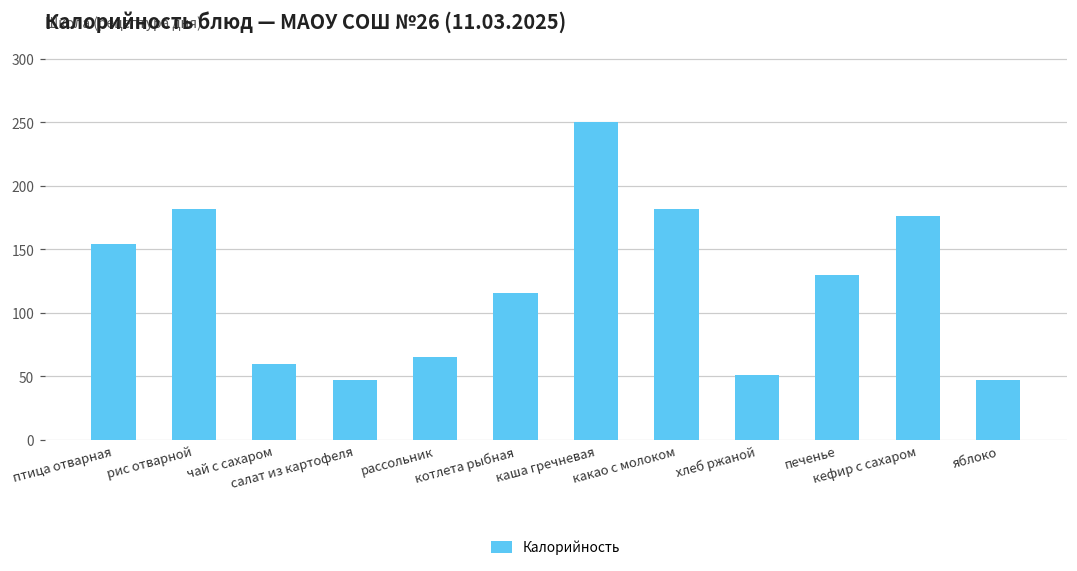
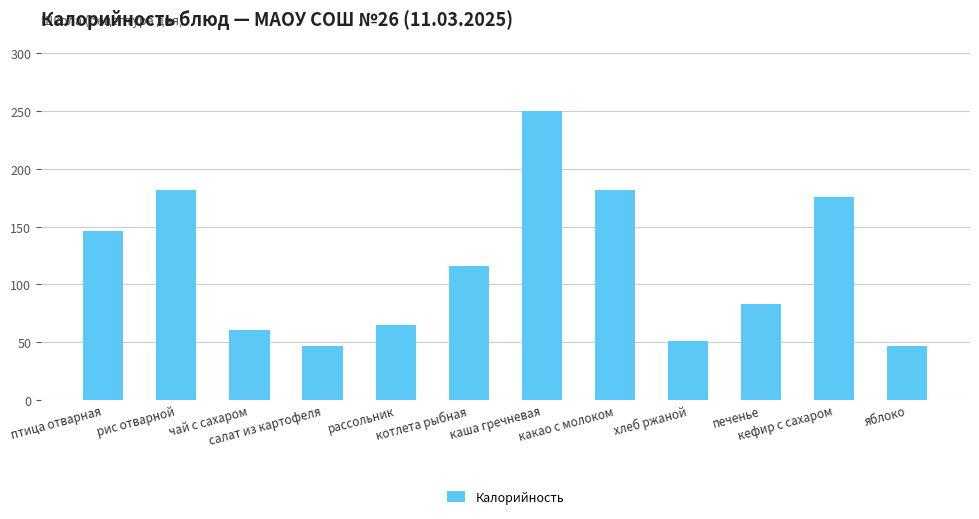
птица отварная: 154 -> 146
печенье: 130 -> 83
